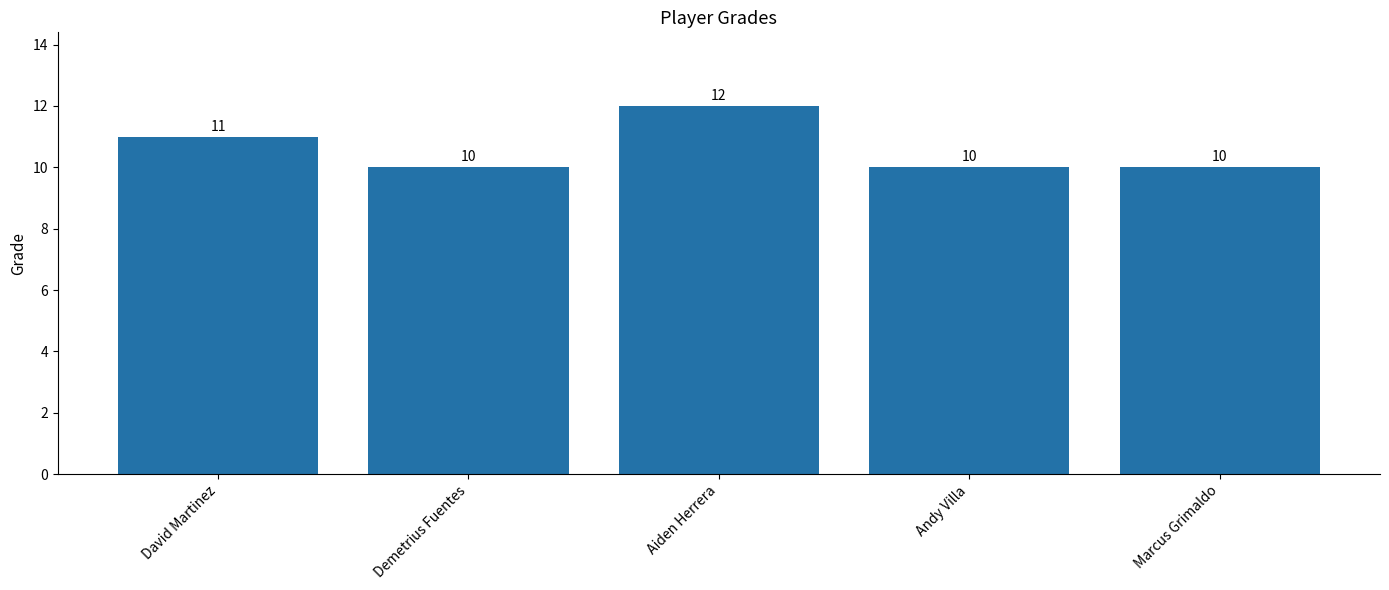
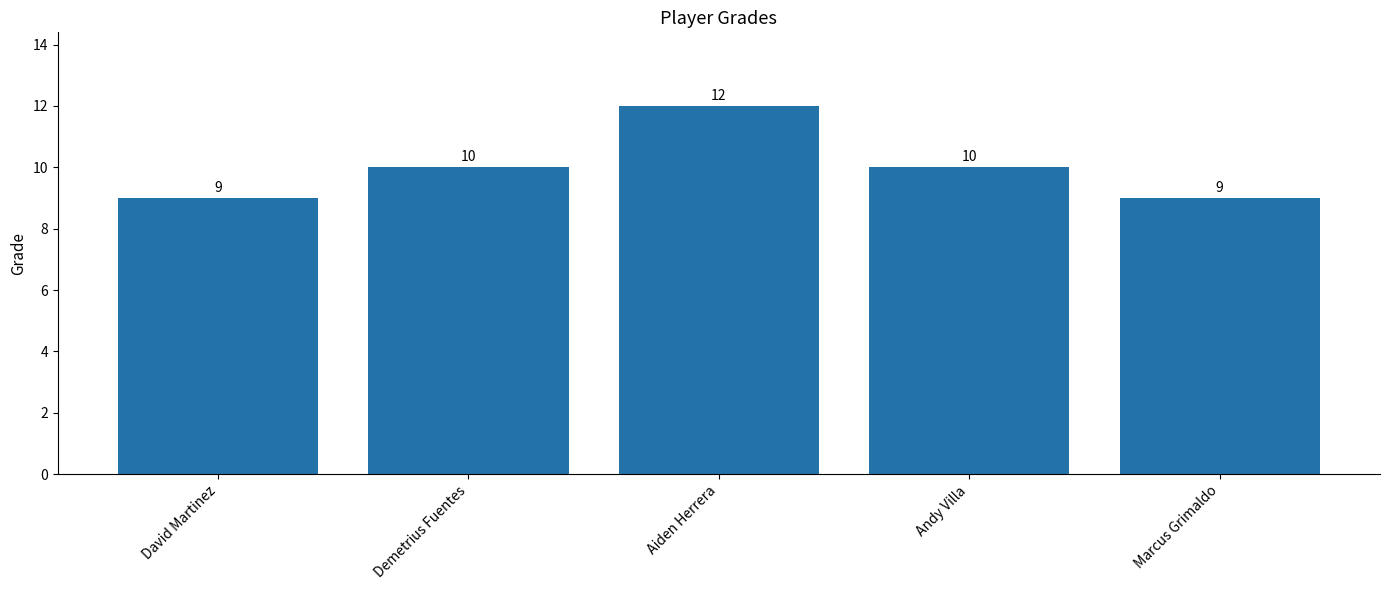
David Martinez: 11 -> 9
Marcus Grimaldo: 10 -> 9
